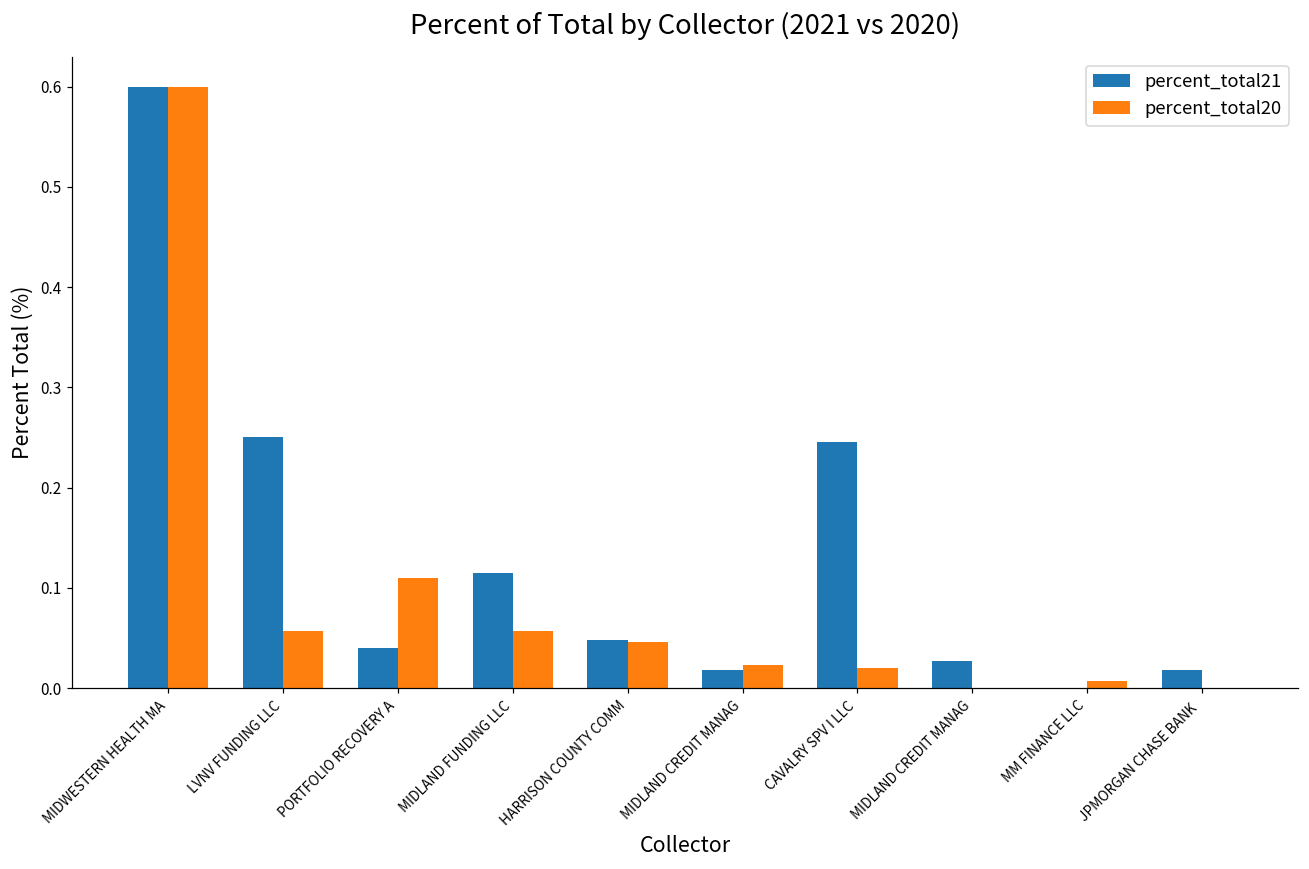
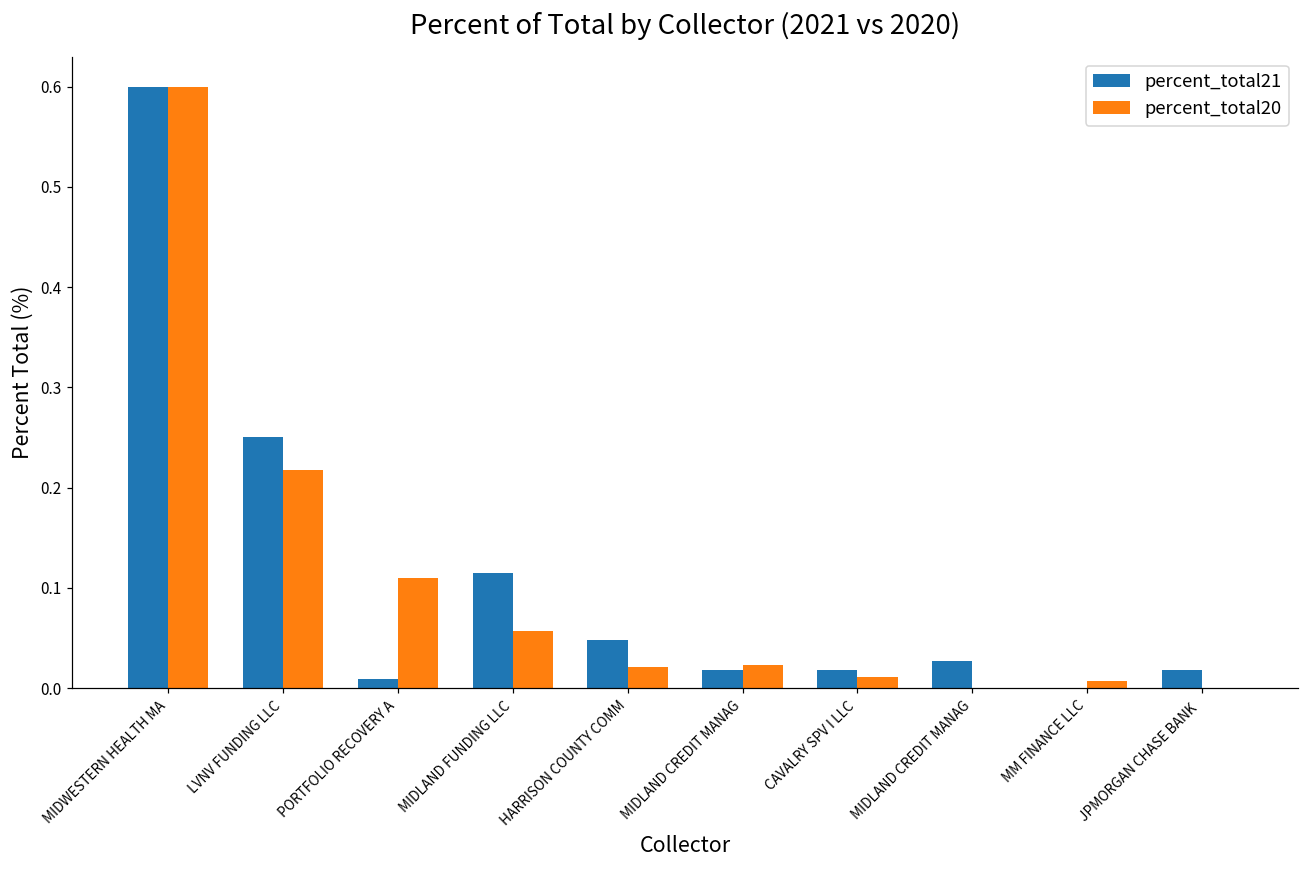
percent_total20, LVNV FUNDING LLC: 0.06 -> 0.22
percent_total21, PORTFOLIO RECOVERY A: 0.04 -> 0.01
percent_total20, HARRISON COUNTY COMM: 0.05 -> 0.02
percent_total21, CAVALRY SPV I LLC: 0.25 -> 0.02
percent_total20, CAVALRY SPV I LLC: 0.02 -> 0.01
